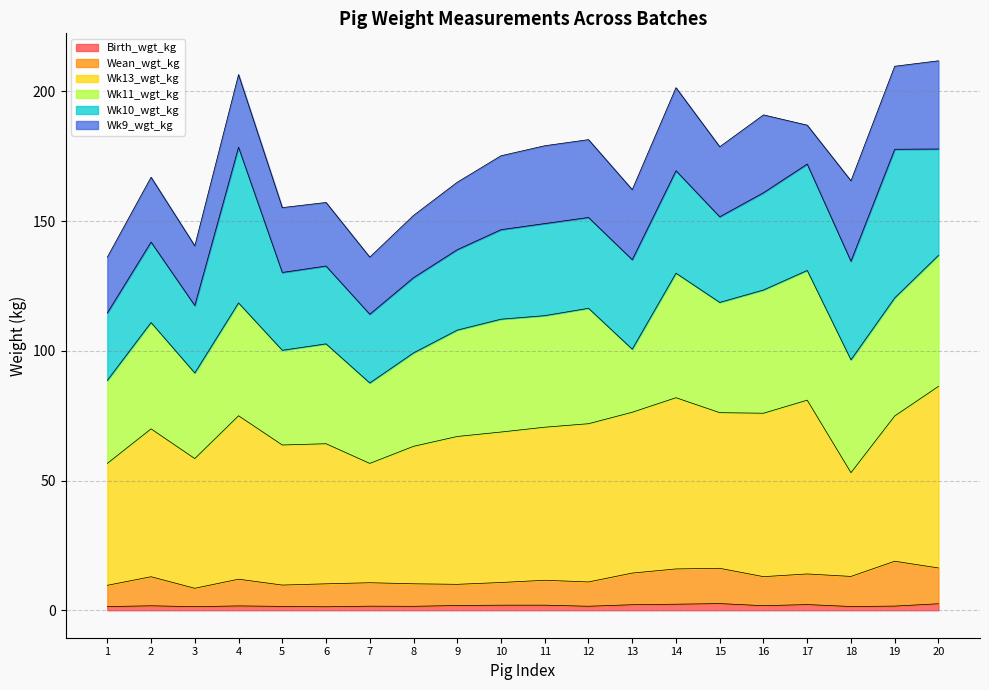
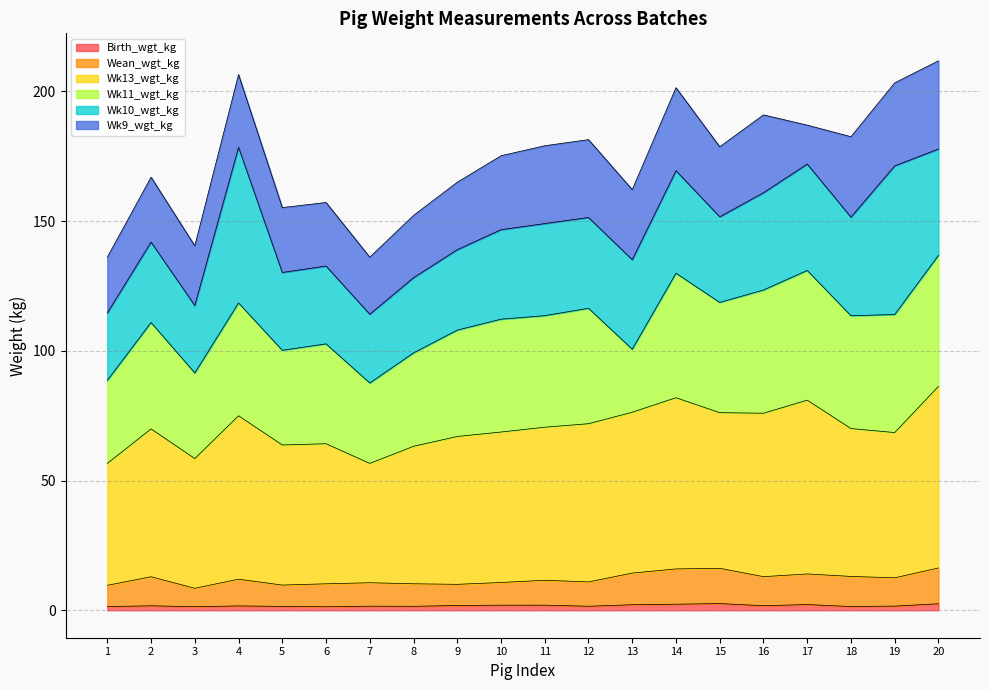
Wk13_wgt_kg, 18: 40 -> 57
Wean_wgt_kg, 19: 17 -> 11
